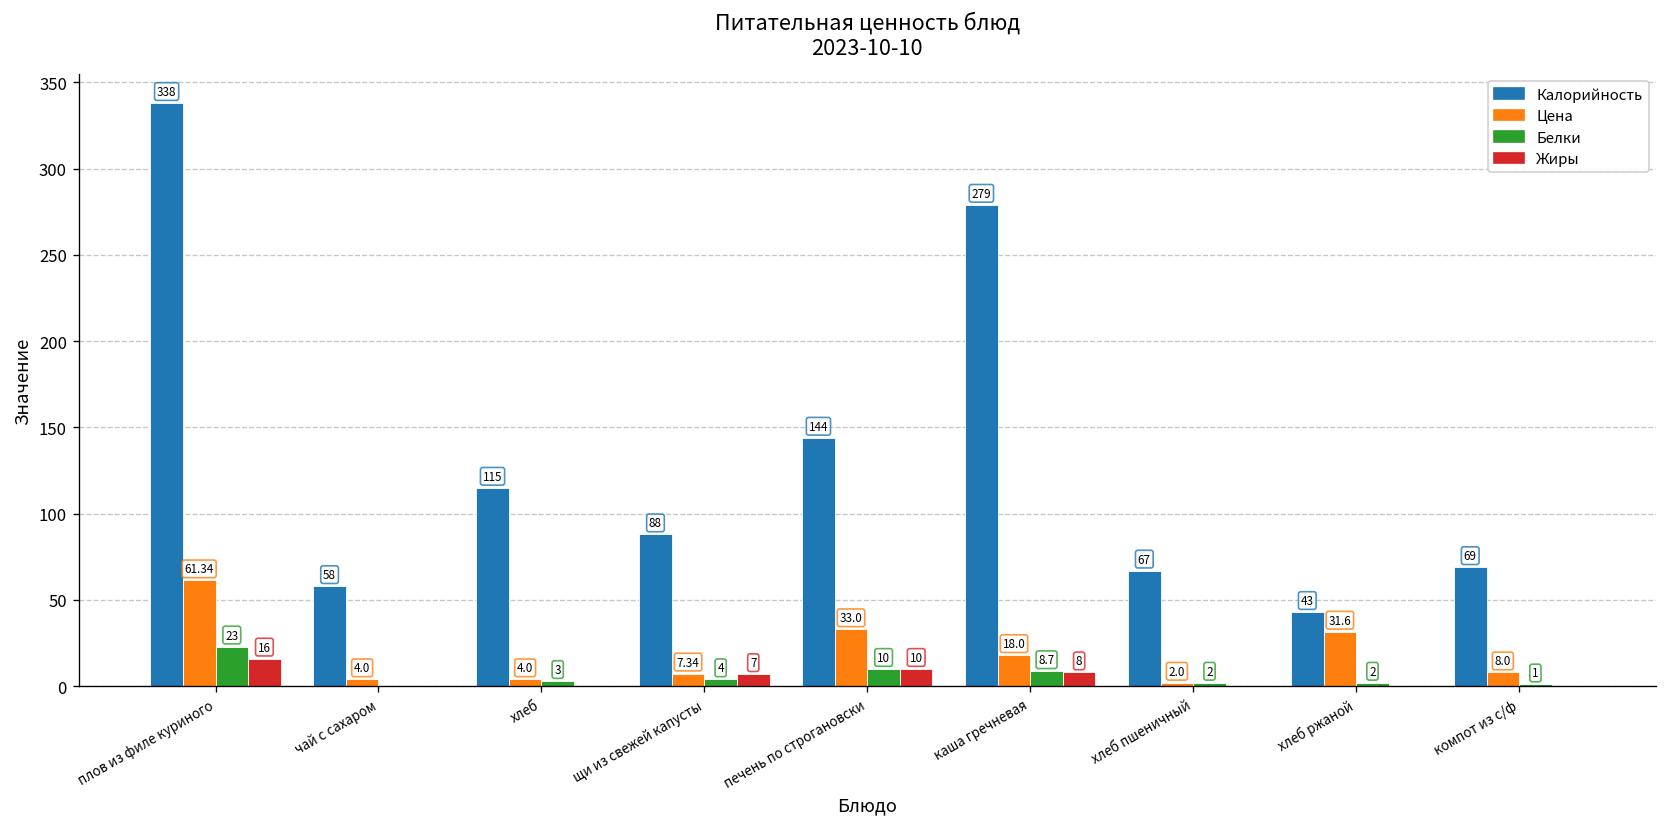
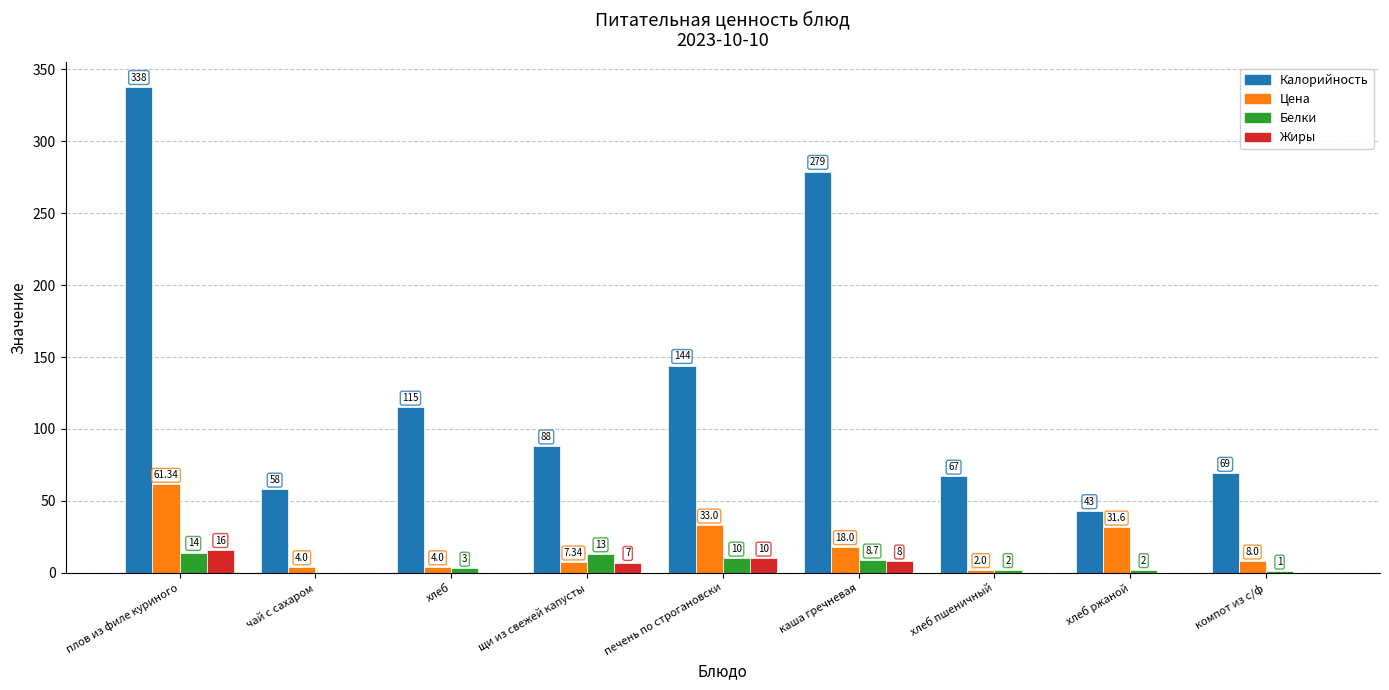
Белки, плов из филе куриного: 23 -> 14
Белки, щи из свежей капусты: 4 -> 13
